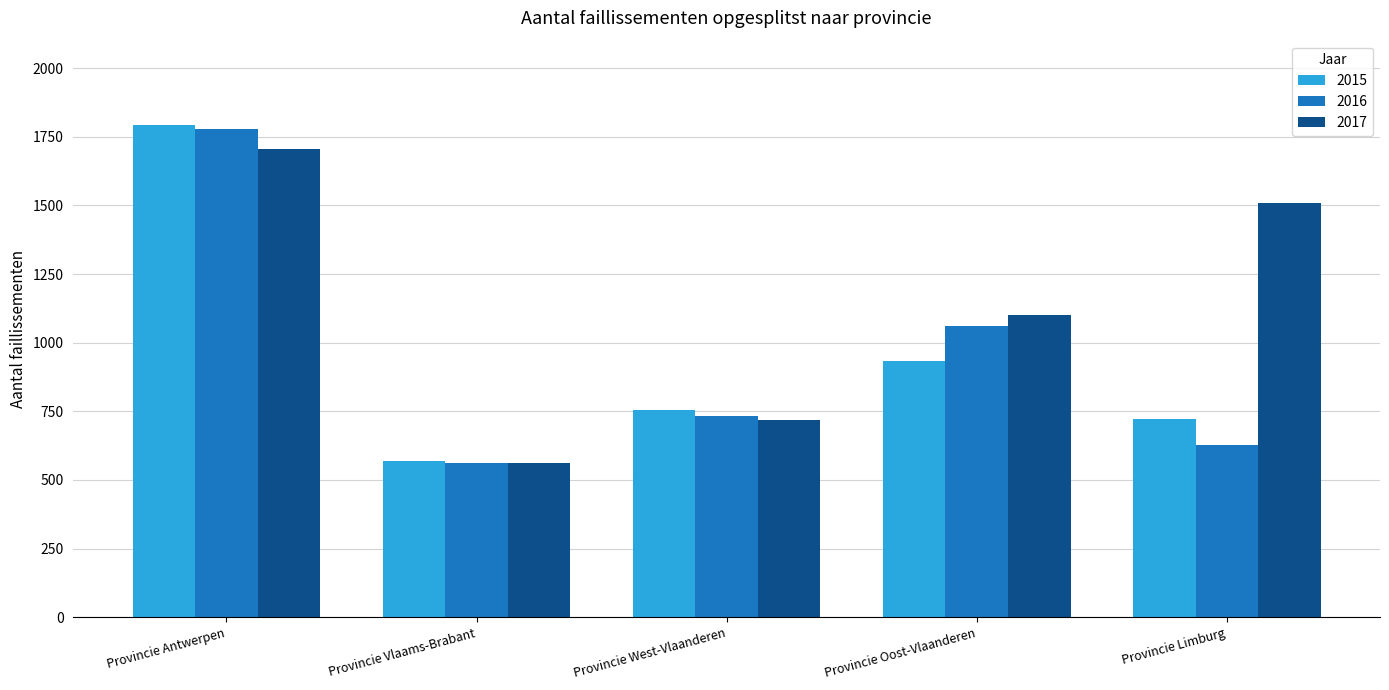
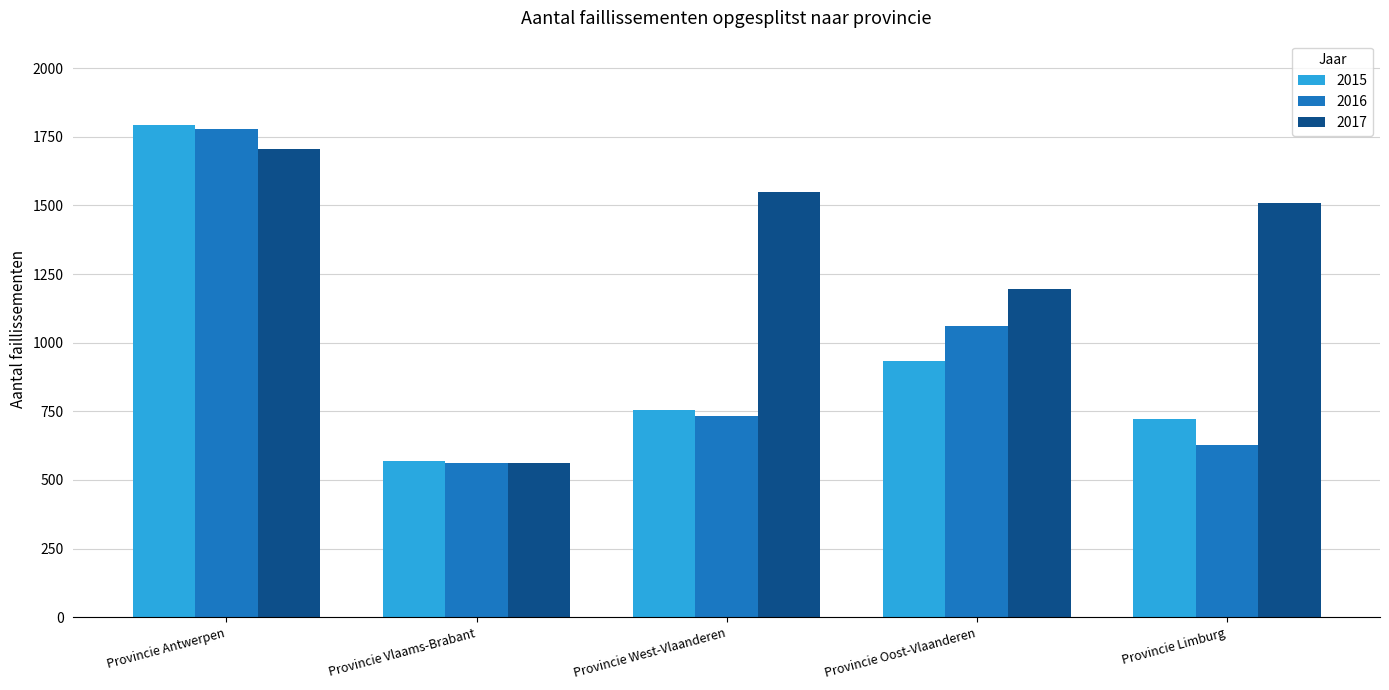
2017, Provincie West-Vlaanderen: 720 -> 1550
2017, Provincie Oost-Vlaanderen: 1100 -> 1200
